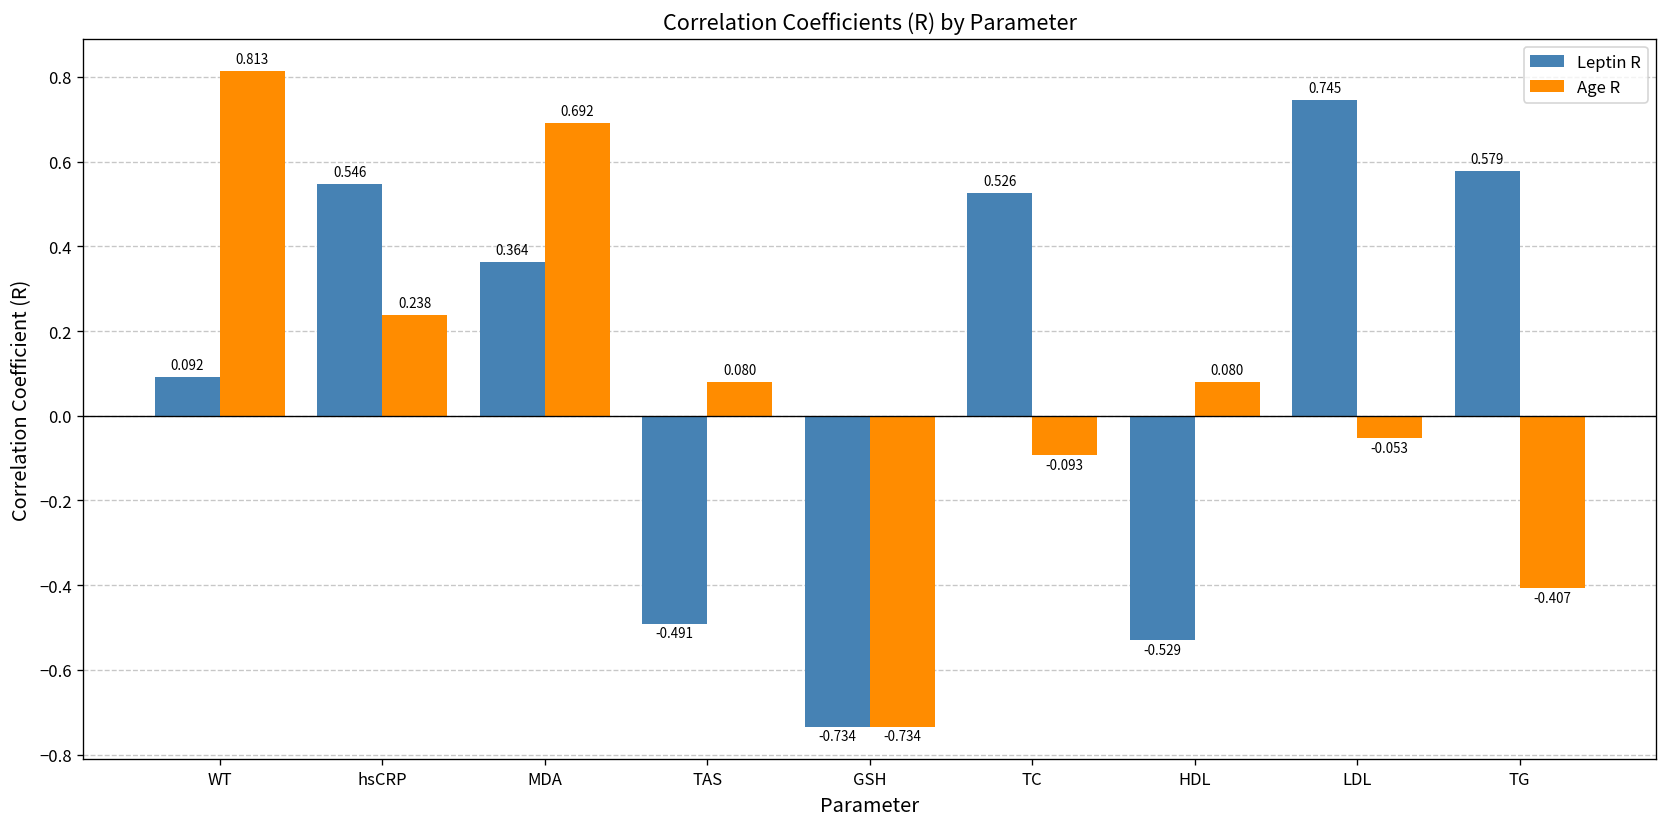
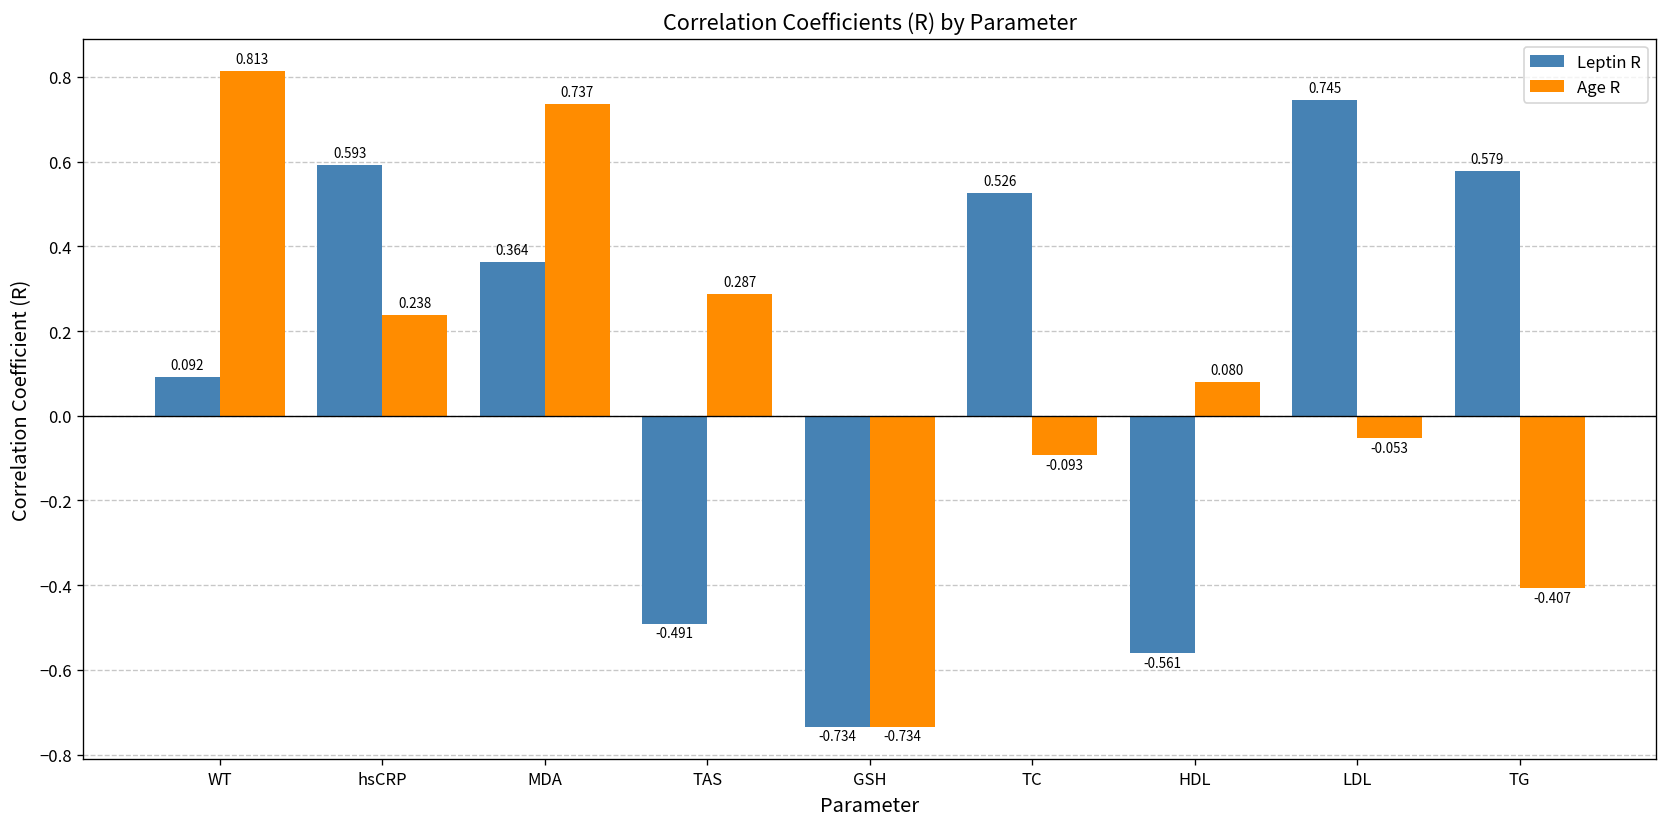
Leptin R, hsCRP: 0.546 -> 0.593
Age R, MDA: 0.692 -> 0.737
Age R, TAS: 0.080 -> 0.287
Leptin R, HDL: -0.529 -> -0.561
